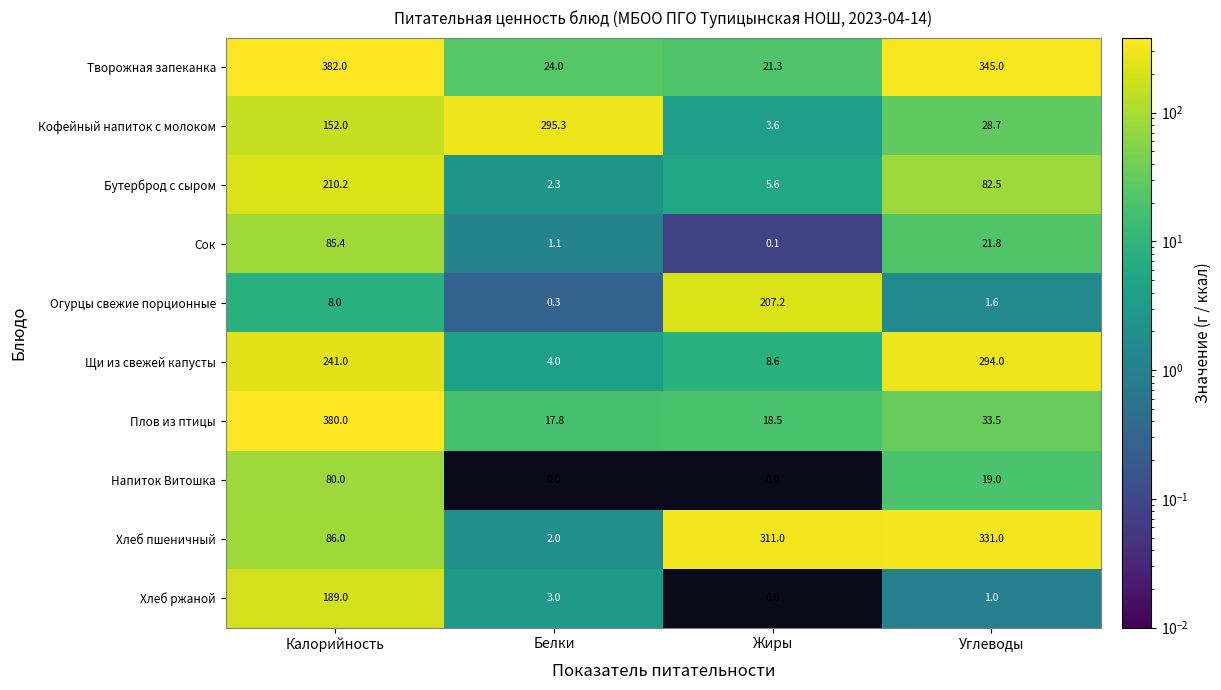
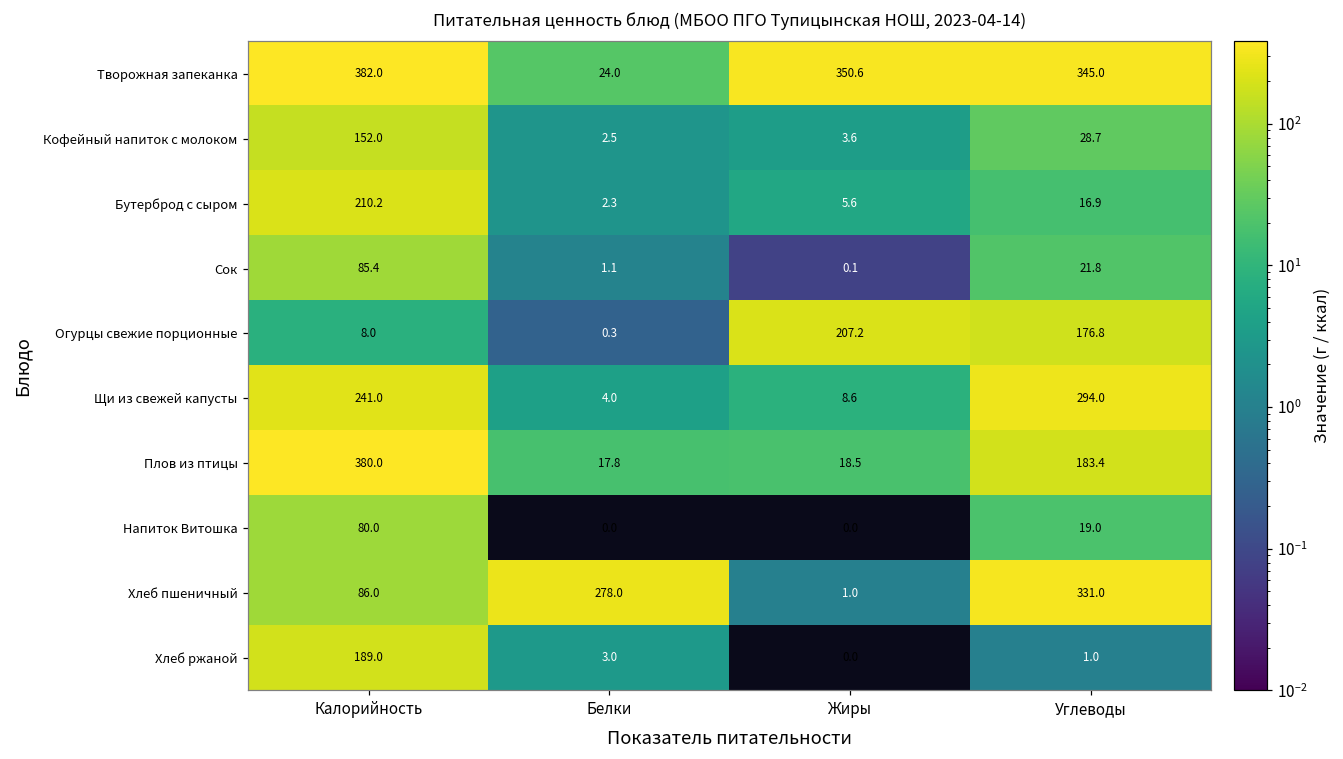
Творожная запеканка, Жиры: 21.3 -> 350.6
Кофейный напиток с молоком, Белки: 295.3 -> 2.5
Бутерброд с сыром, Углеводы: 82.5 -> 16.9
Огурцы свежие порционные, Углеводы: 1.6 -> 176.8
Плов из птицы, Углеводы: 33.5 -> 183.4
Хлеб пшеничный, Белки: 2.0 -> 278.0
Хлеб пшеничный, Жиры: 311.0 -> 1.0
